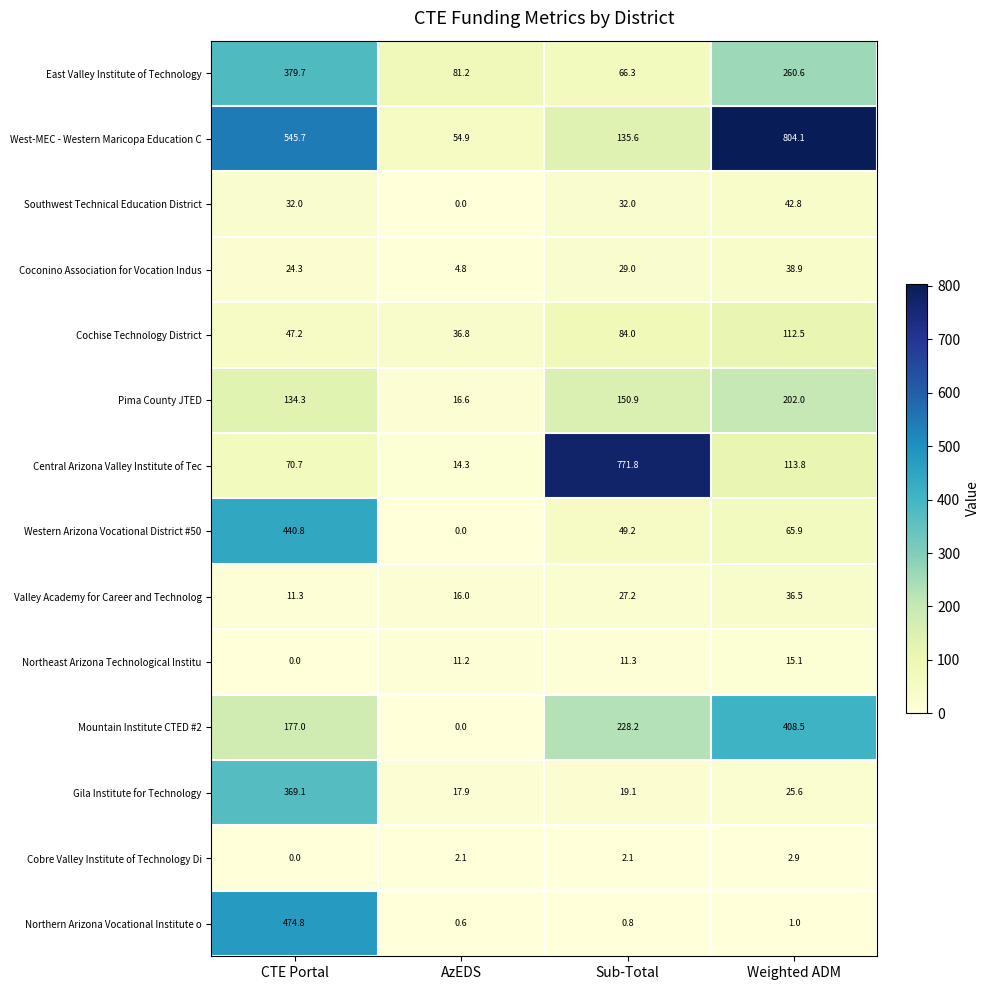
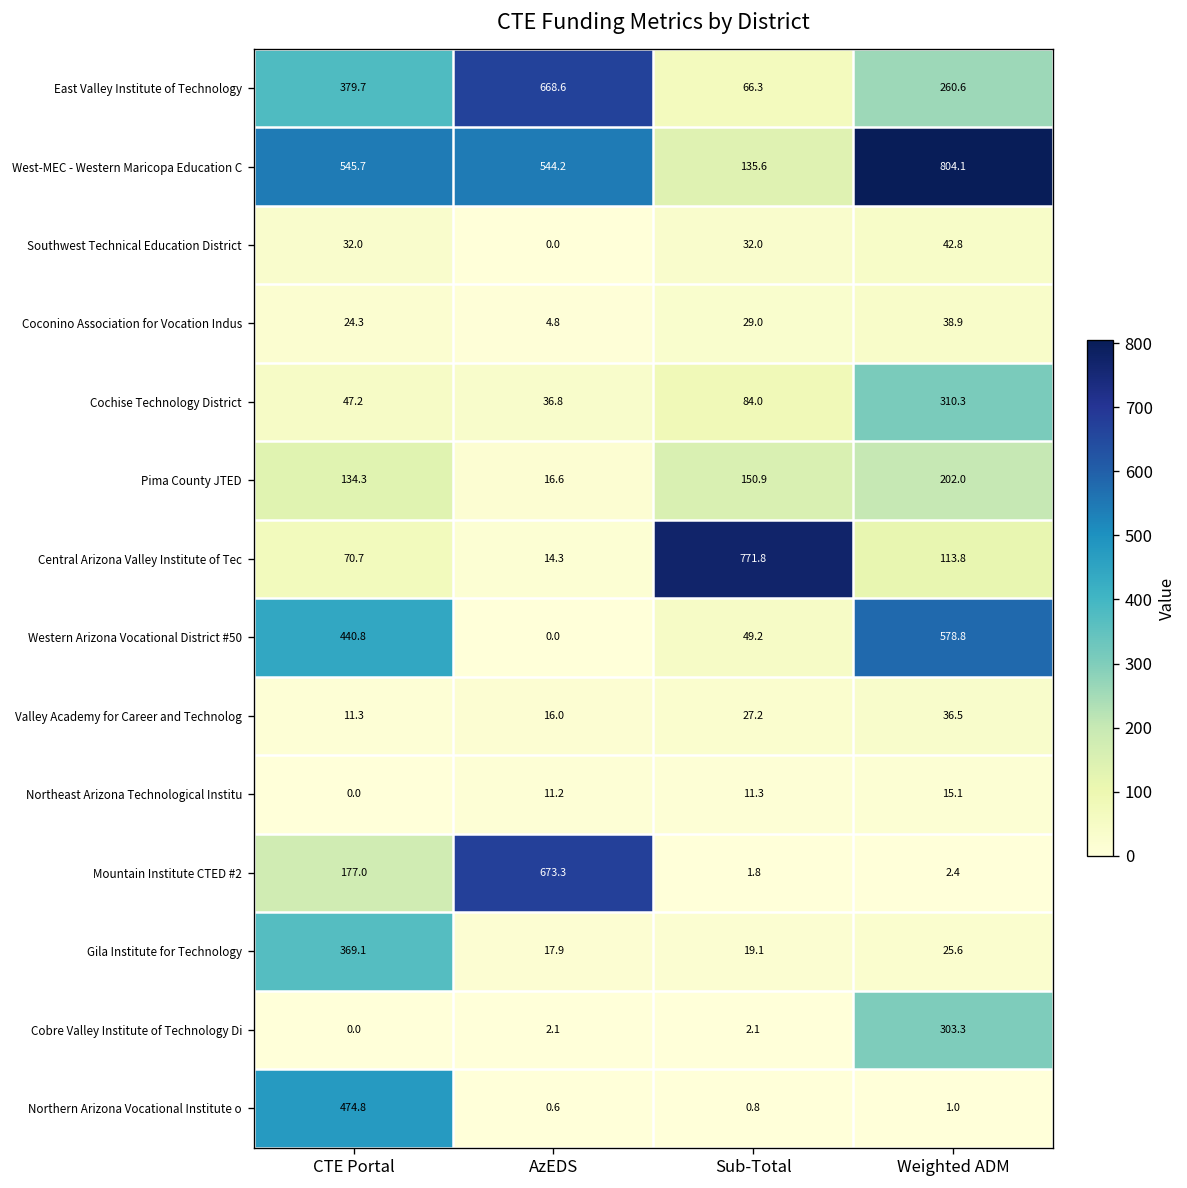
East Valley Institute of Technology, AzEDS: 81.2 -> 668.6
West-MEC - Western Maricopa Education C, AzEDS: 54.9 -> 544.2
Cochise Technology District, Weighted ADM: 112.5 -> 310.3
Western Arizona Vocational District #50, Weighted ADM: 65.9 -> 578.8
Mountain Institute CTED #2, AzEDS: 0.0 -> 673.3
Mountain Institute CTED #2, Sub-Total: 228.2 -> 1.8
Mountain Institute CTED #2, Weighted ADM: 408.5 -> 2.4
Cobre Valley Institute of Technology Di, Weighted ADM: 2.9 -> 303.3
